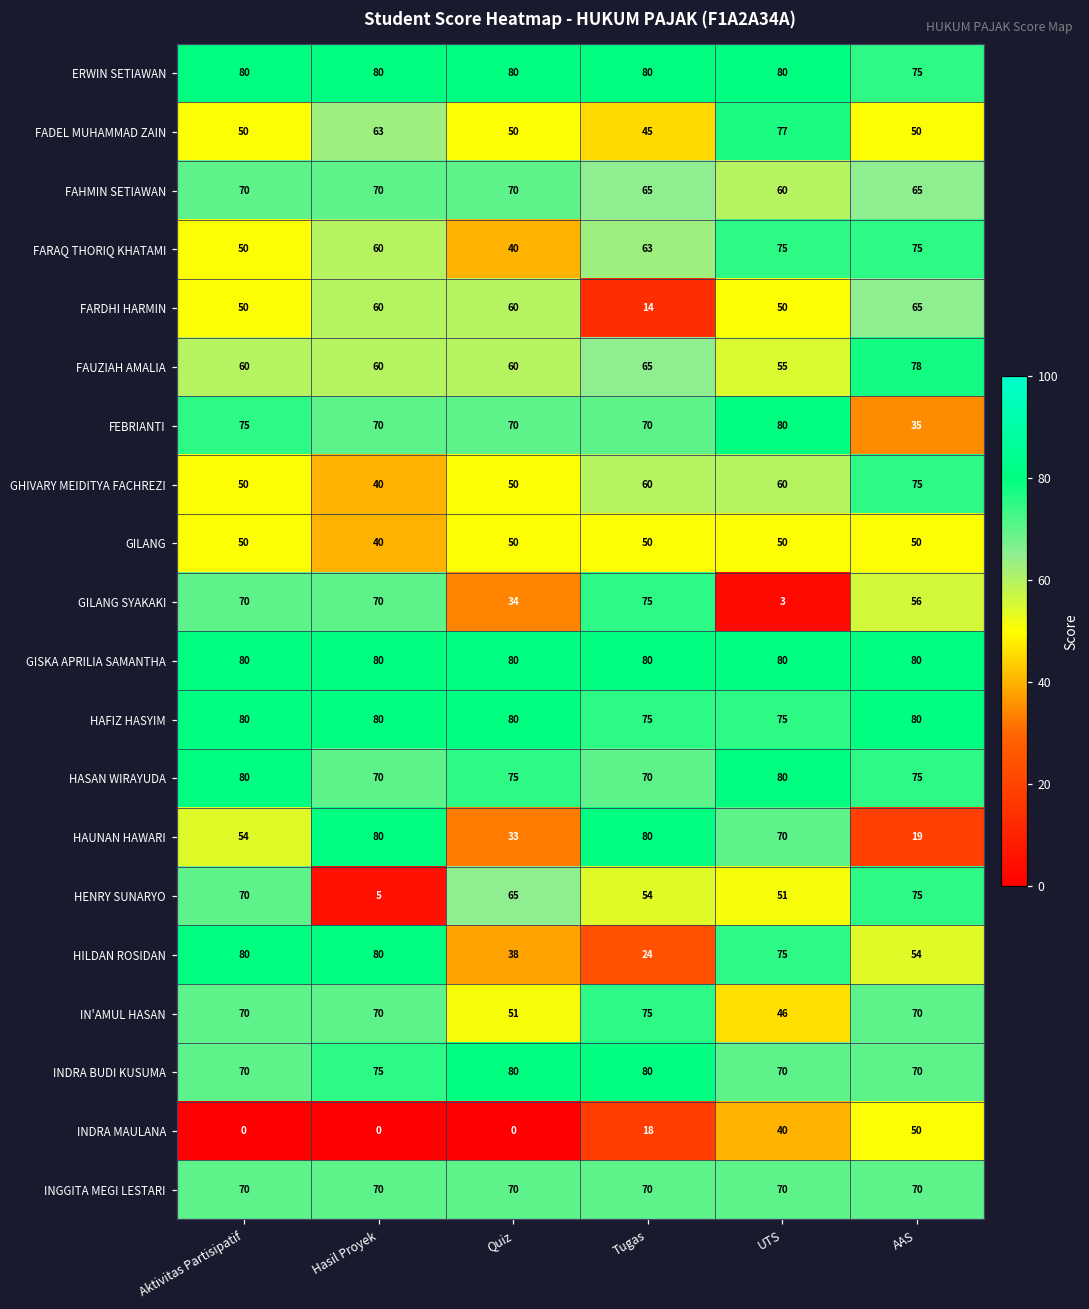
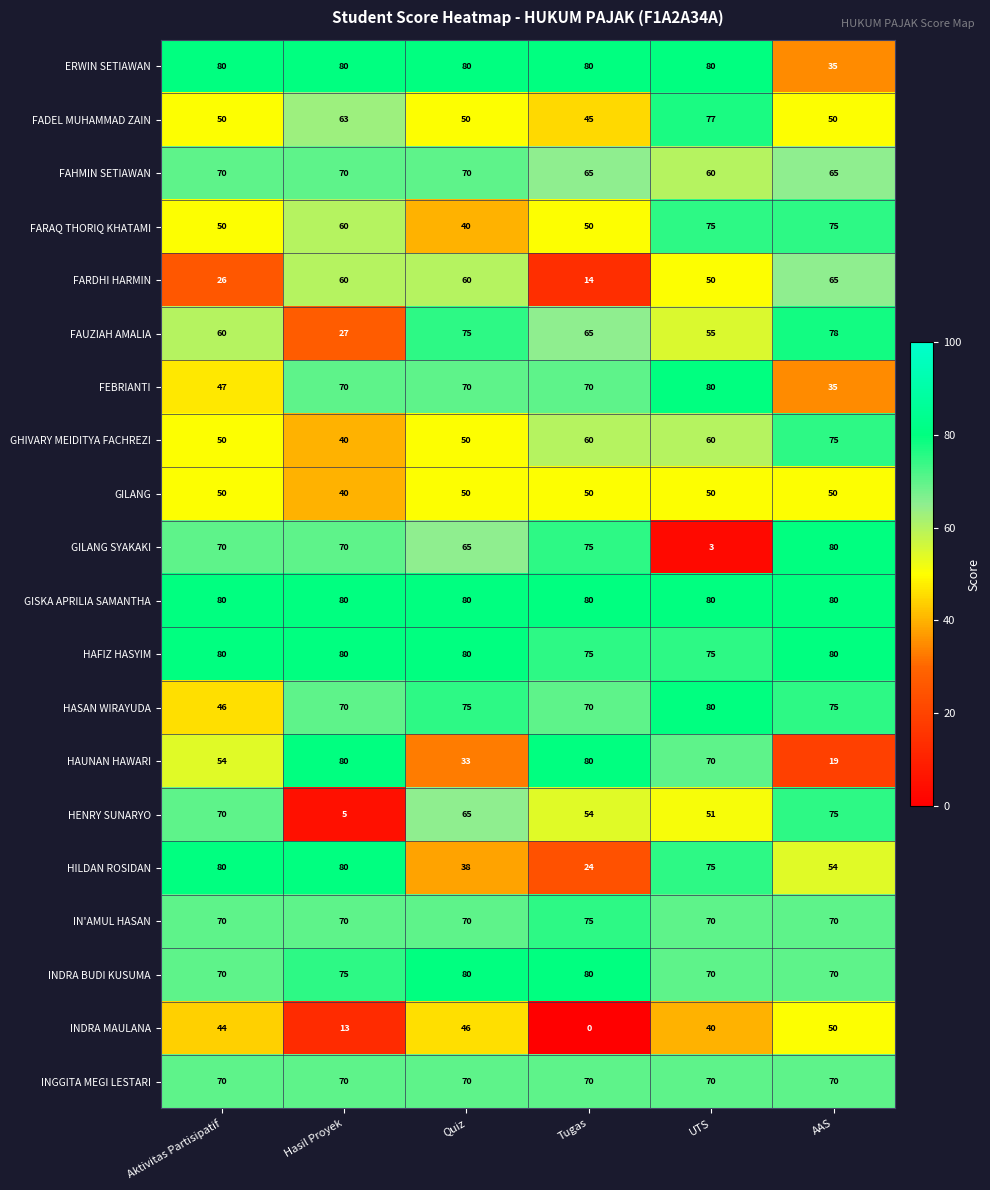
ERWIN SETIAWAN, AAS: 75 -> 35
FARAQ THORIQ KHATAMI, Tugas: 63 -> 50
FARDHI HARMIN, Aktivitas Partisipatif: 50 -> 26
FAUZIAH AMALIA, Hasil Proyek: 60 -> 27
FAUZIAH AMALIA, Quiz: 60 -> 75
FEBRIANTI, Aktivitas Partisipatif: 75 -> 47
GILANG SYAKAKI, Quiz: 34 -> 65
GILANG SYAKAKI, AAS: 56 -> 80
HASAN WIRAYUDA, Aktivitas Partisipatif: 80 -> 46
IN'AMUL HASAN, Quiz: 51 -> 70
IN'AMUL HASAN, UTS: 46 -> 70
INDRA MAULANA, Aktivitas Partisipatif: 0 -> 44
INDRA MAULANA, Hasil Proyek: 0 -> 13
INDRA MAULANA, Quiz: 0 -> 46
INDRA MAULANA, Tugas: 18 -> 0
